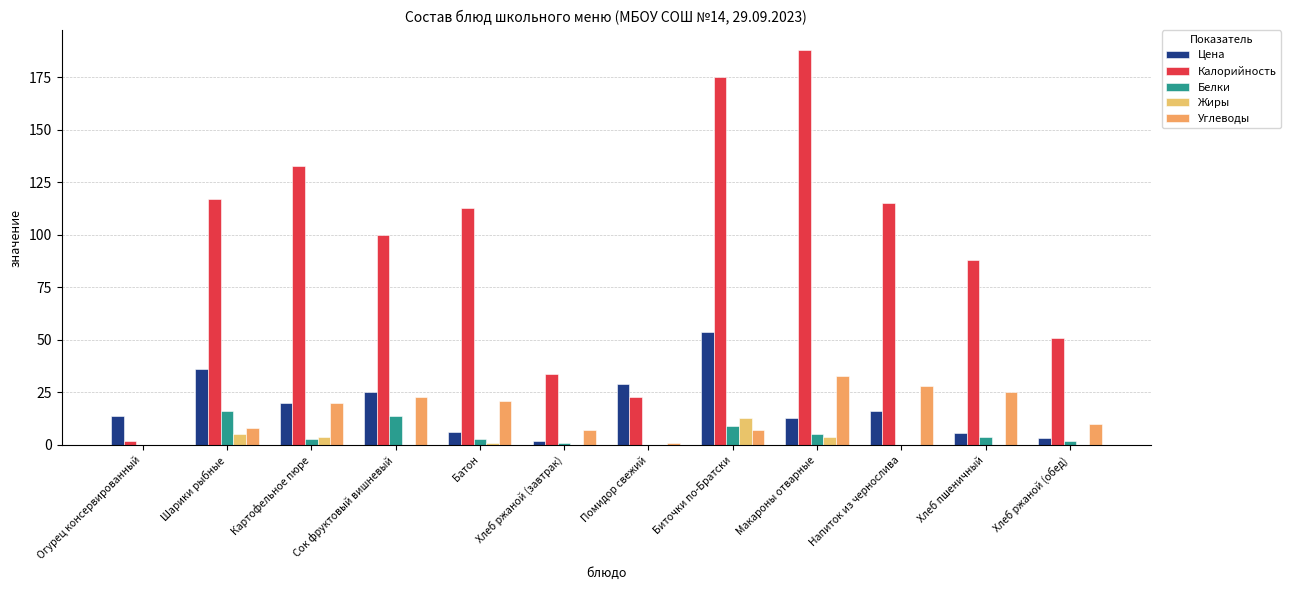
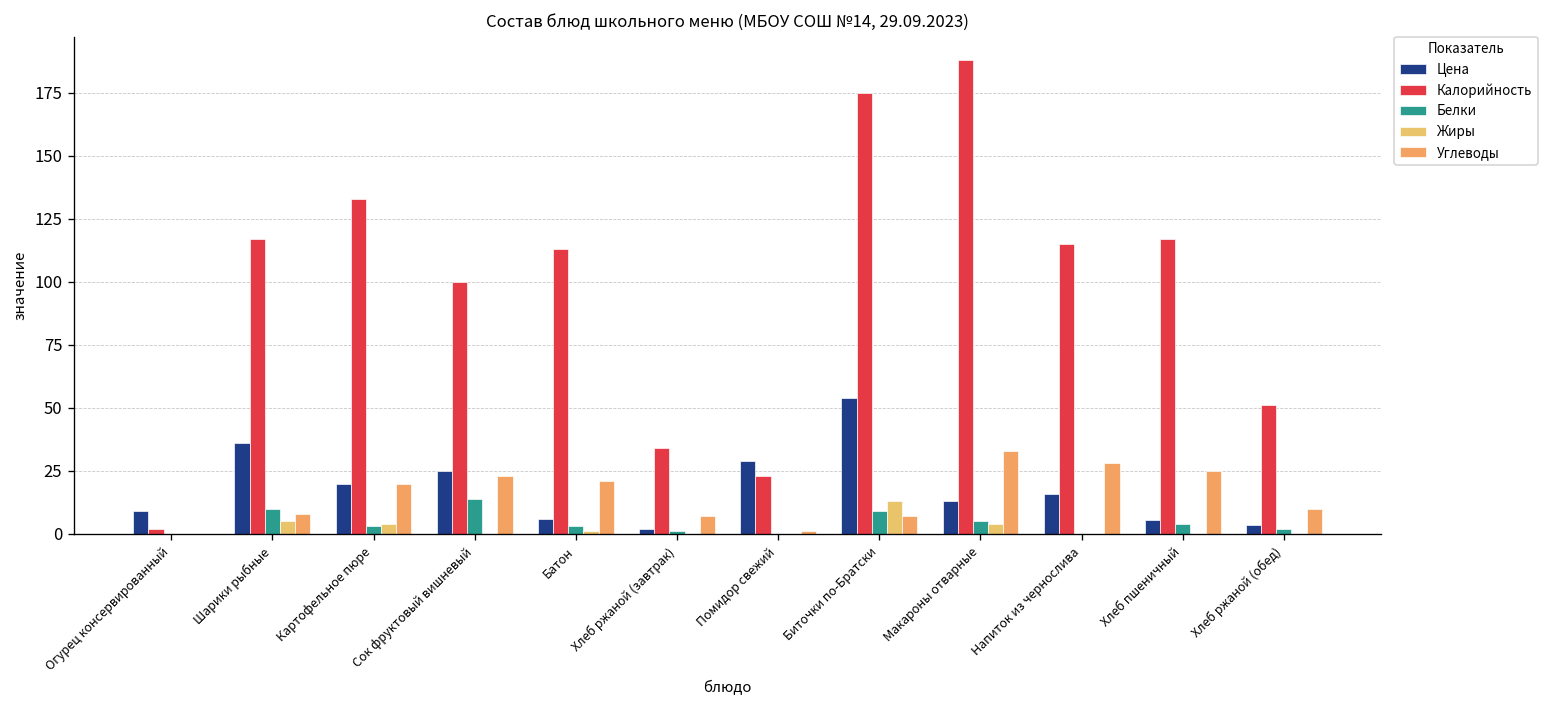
Цена, Огурец консервированный: 14 -> 9
Белки, Шарики рыбные: 16 -> 10
Калорийность, Хлеб пшеничный: 88 -> 117
